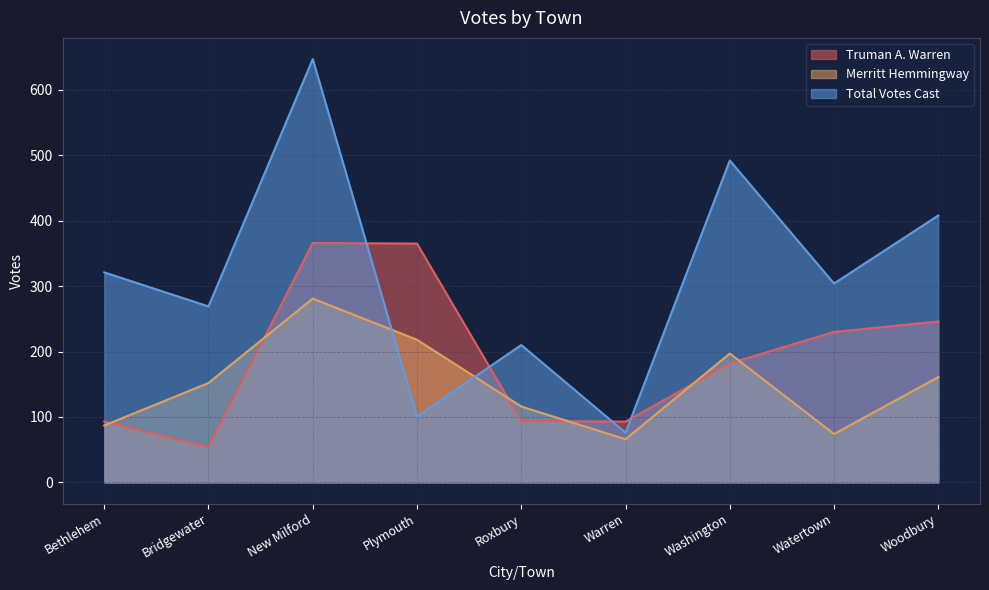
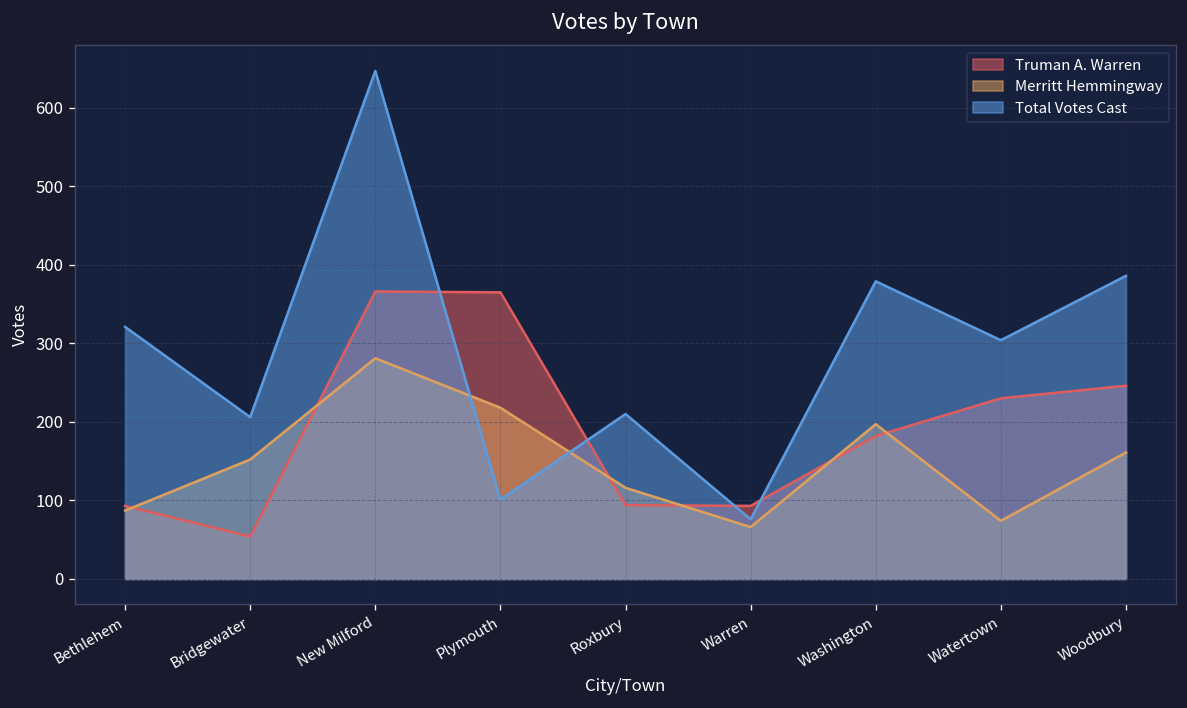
Total Votes Cast, Bridgewater: 270 -> 210
Total Votes Cast, Washington: 490 -> 380
Total Votes Cast, Woodbury: 410 -> 390
